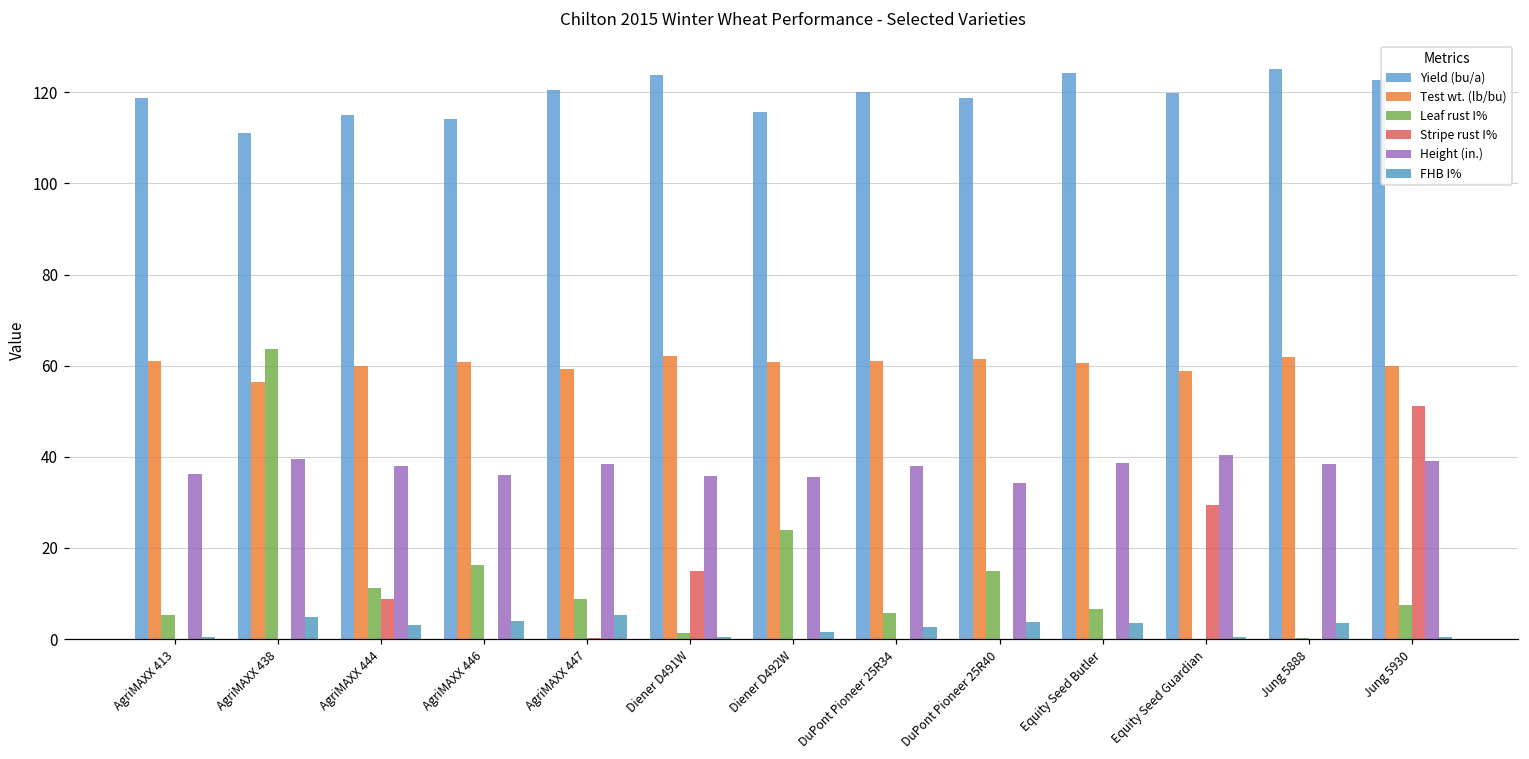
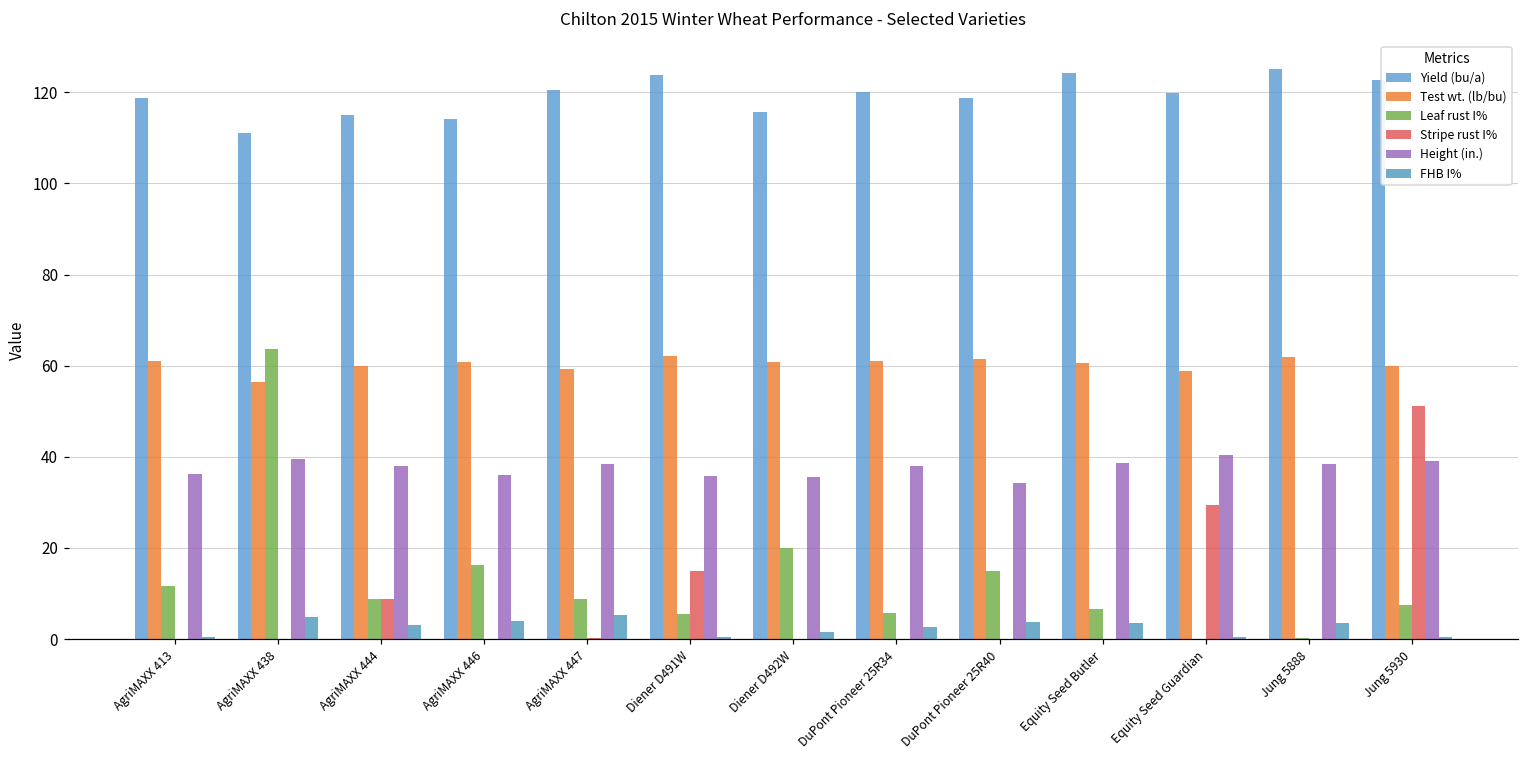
Leaf rust I%, AgriMAXX 413: 5 -> 12
Leaf rust I%, AgriMAXX 444: 11 -> 9
Leaf rust I%, Diener D491W: 1 -> 5
Leaf rust I%, Diener D492W: 24 -> 20
